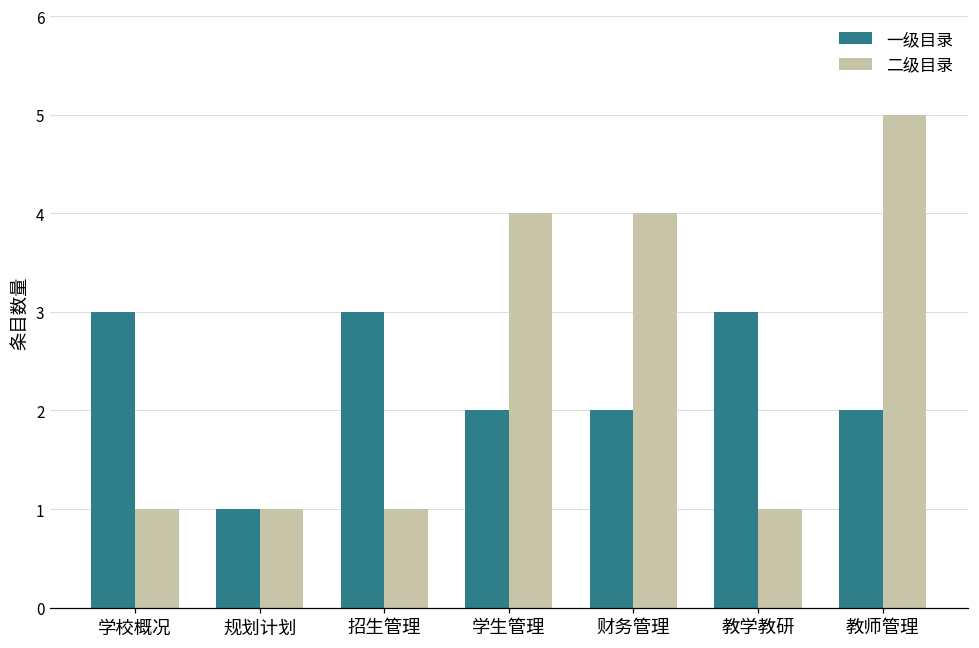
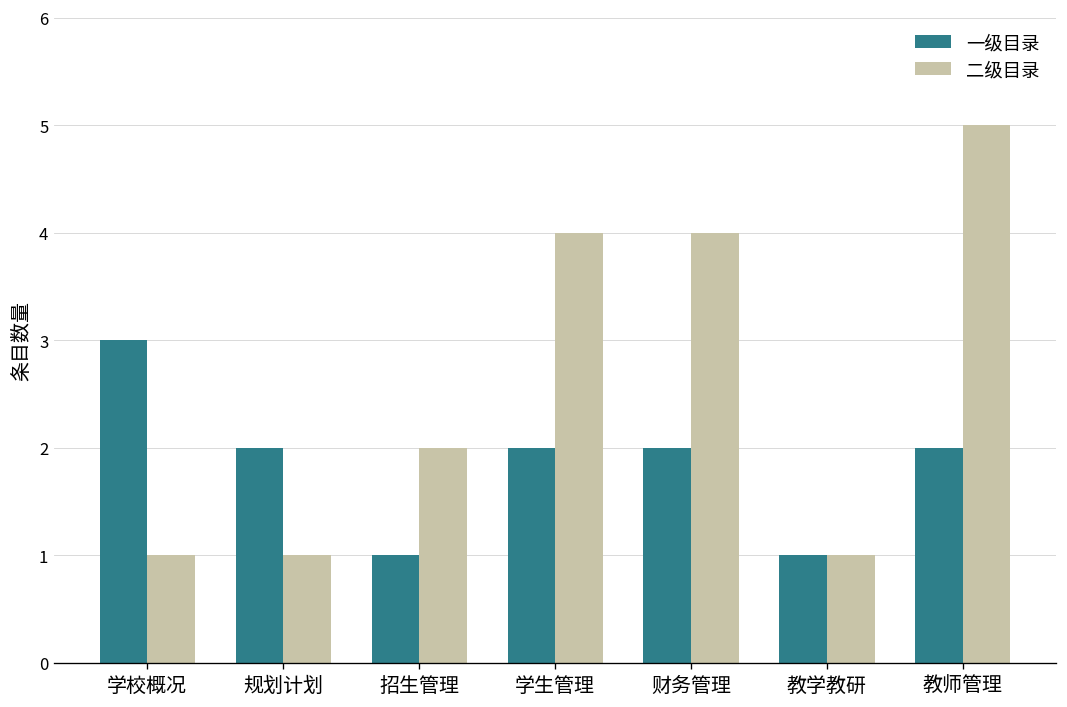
一级目录, 规划计划: 1 -> 2
一级目录, 招生管理: 3 -> 1
二级目录, 招生管理: 1 -> 2
一级目录, 教学教研: 3 -> 1
